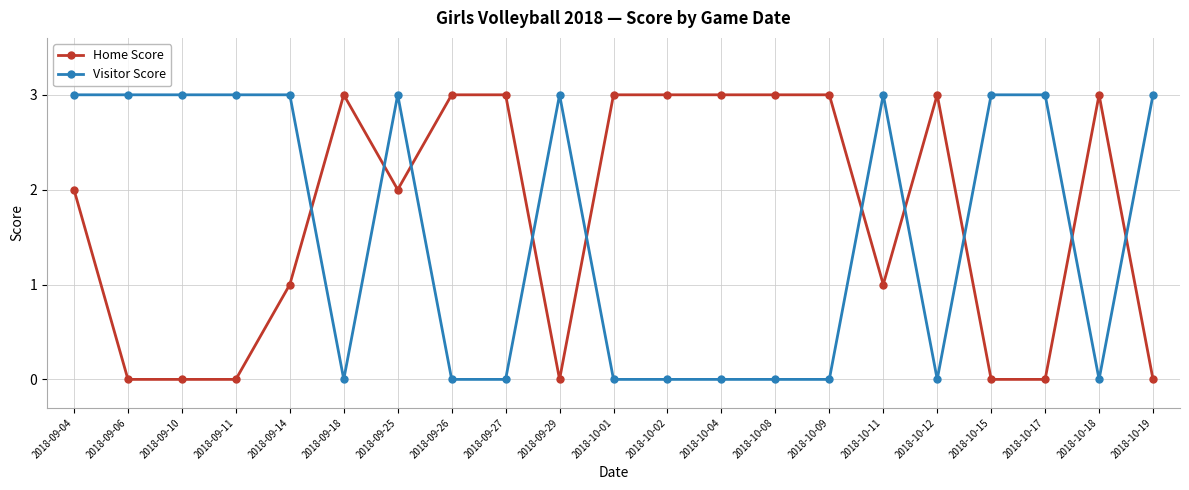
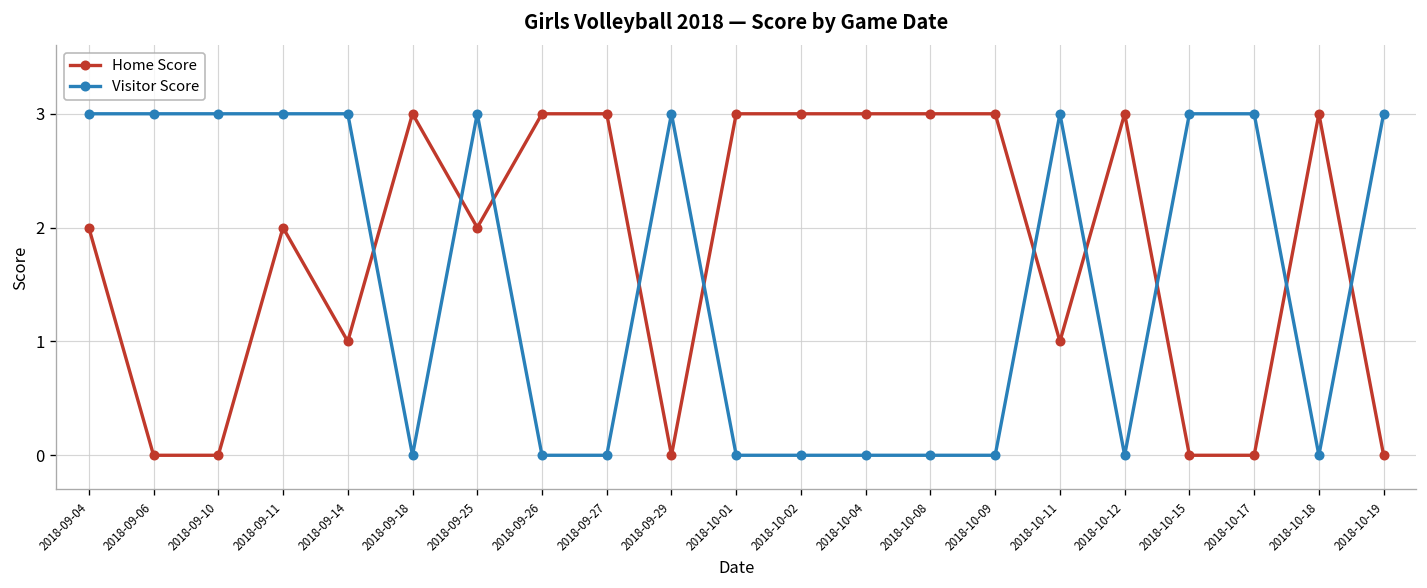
Home Score, 2018-09-11: 0 -> 2
